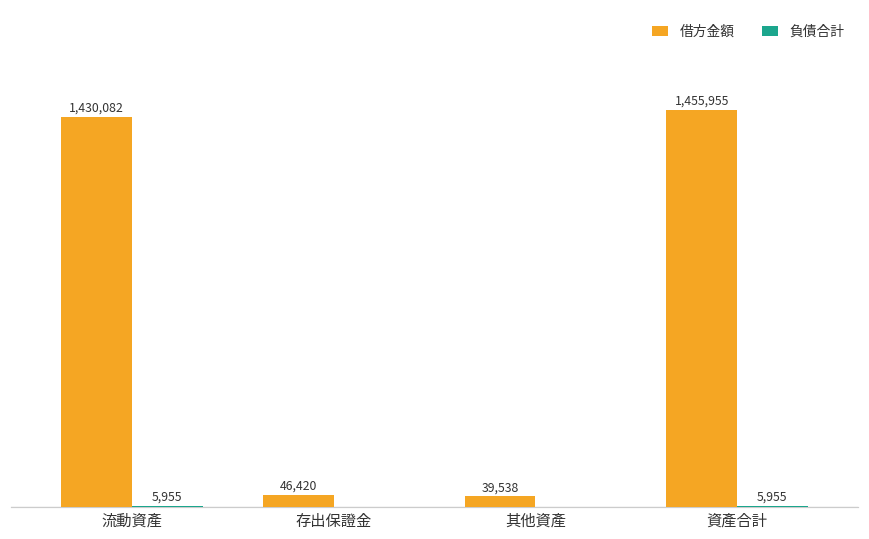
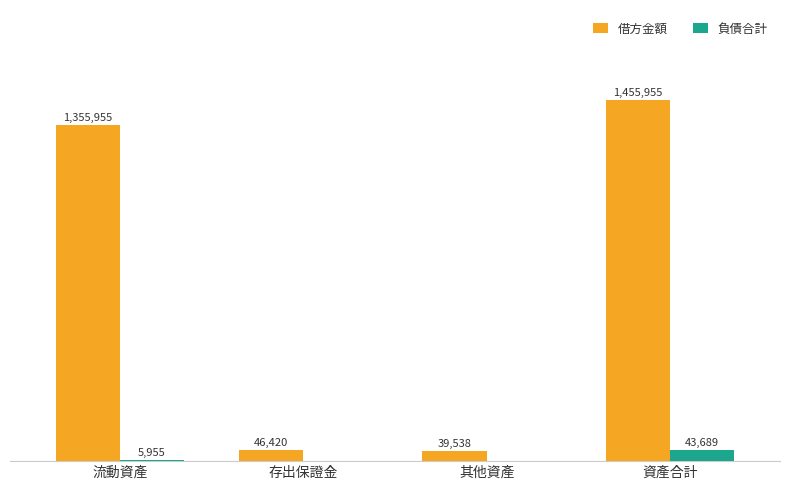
借方金額, 流動資產: 1,430,082 -> 1,355,955
負債合計, 資產合計: 5,955 -> 43,689
